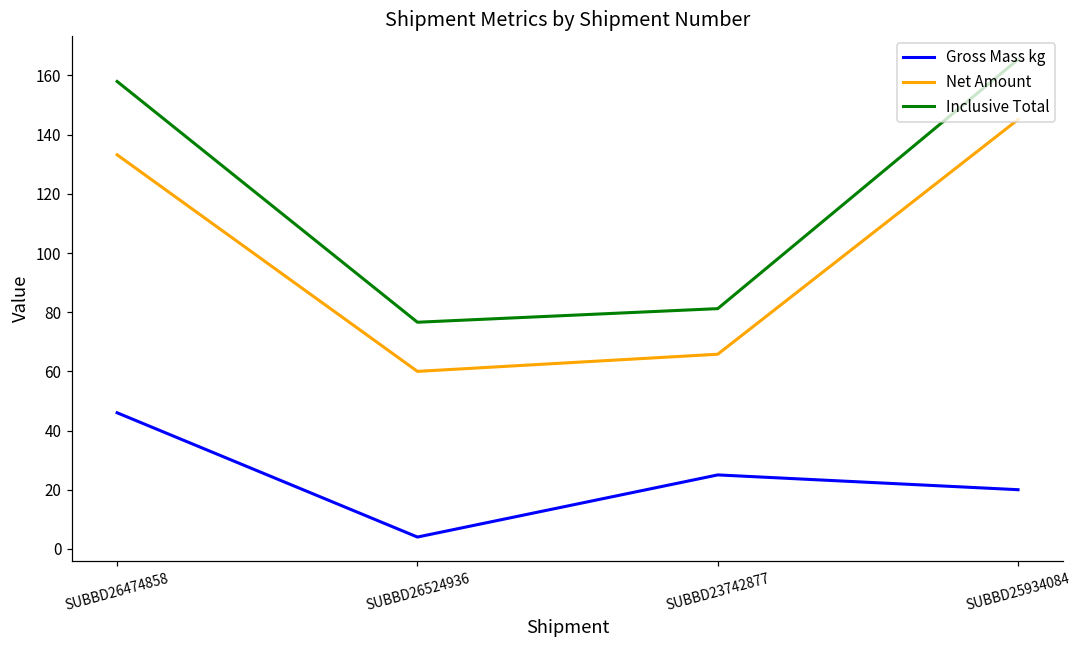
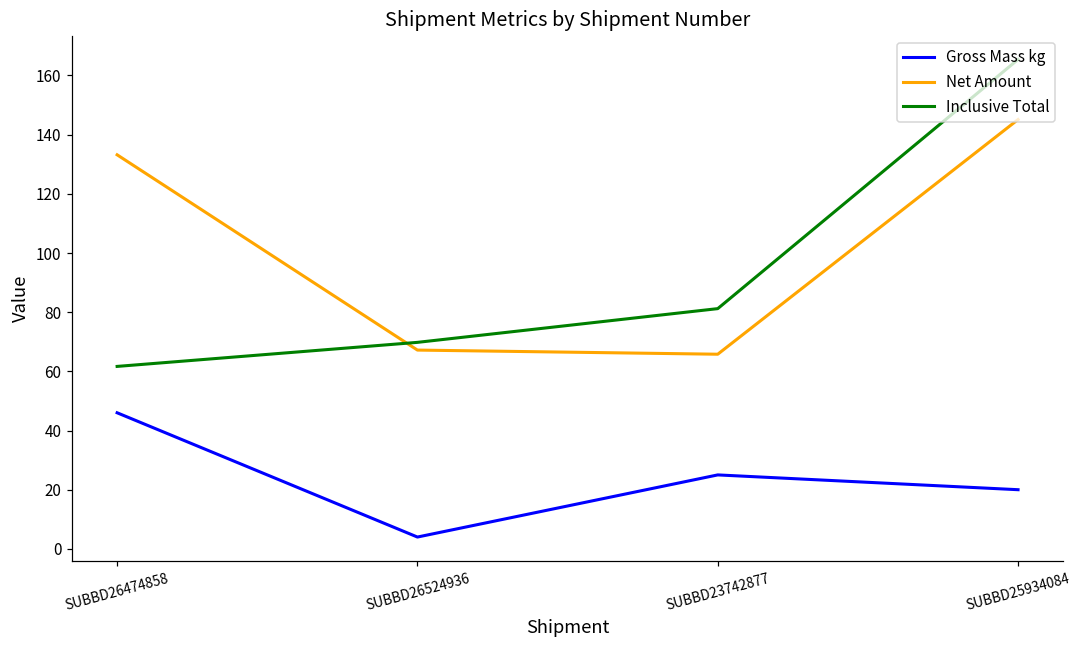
Inclusive Total, SUBBD26474858: 158 -> 62
Net Amount, SUBBD26524936: 60 -> 67
Inclusive Total, SUBBD26524936: 77 -> 70
